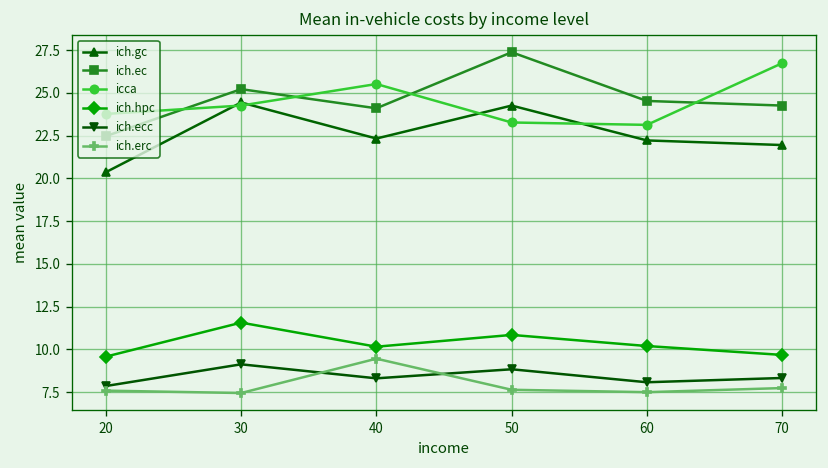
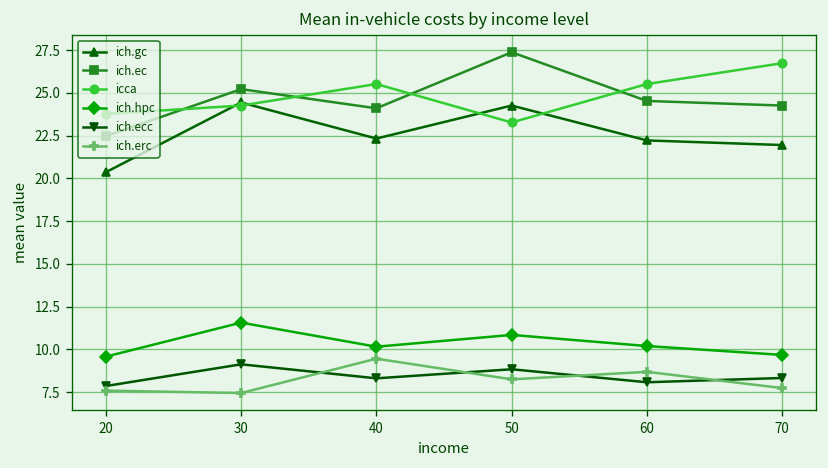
ich.erc, 50: 7.6 -> 8.2
icca, 60: 23.1 -> 25.5
ich.erc, 60: 7.5 -> 8.7
